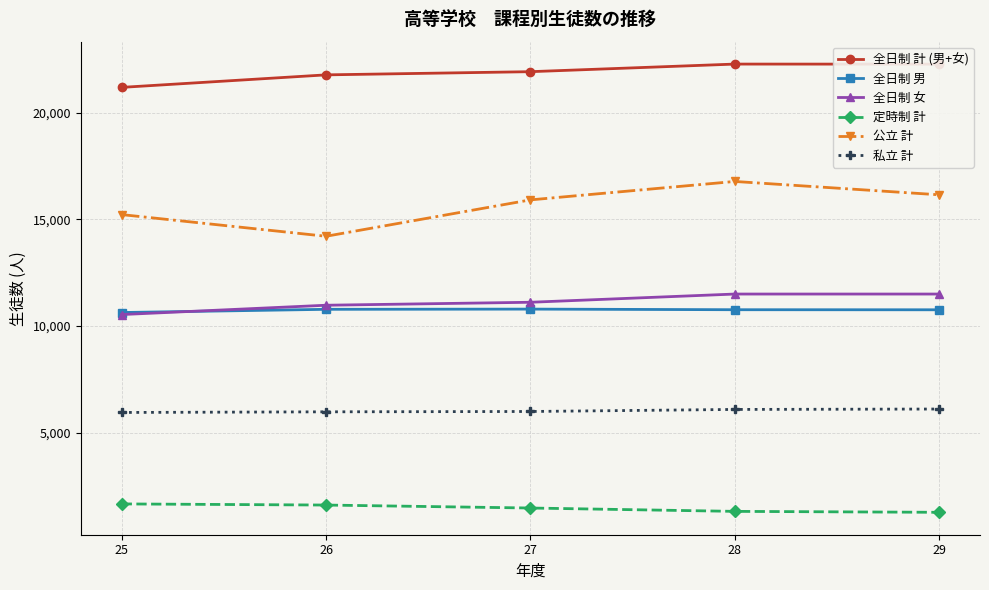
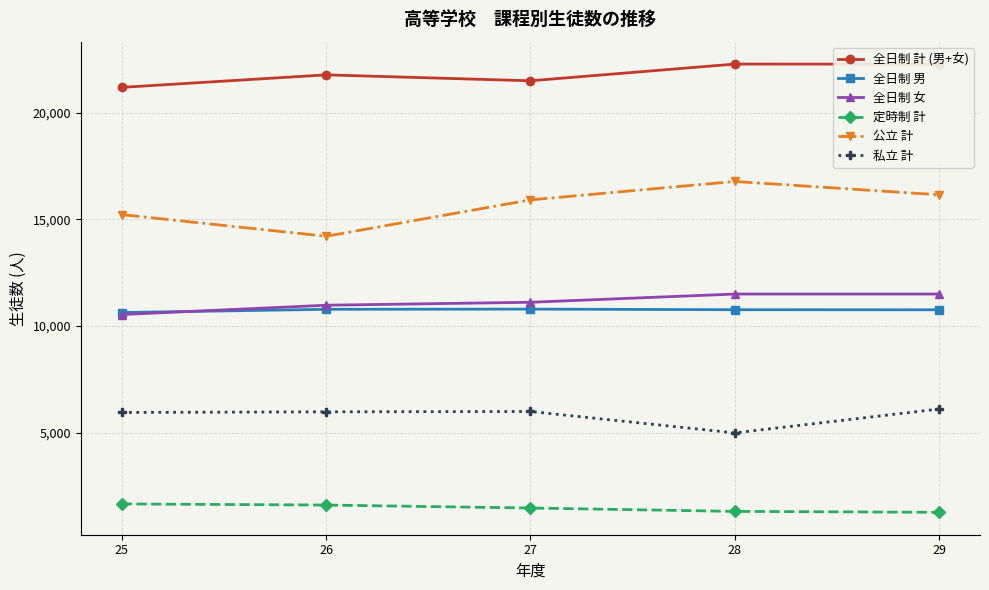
全日制 計 (男+女), 27: 21,900 -> 21,500
私立 計, 28: 6,100 -> 5,000
